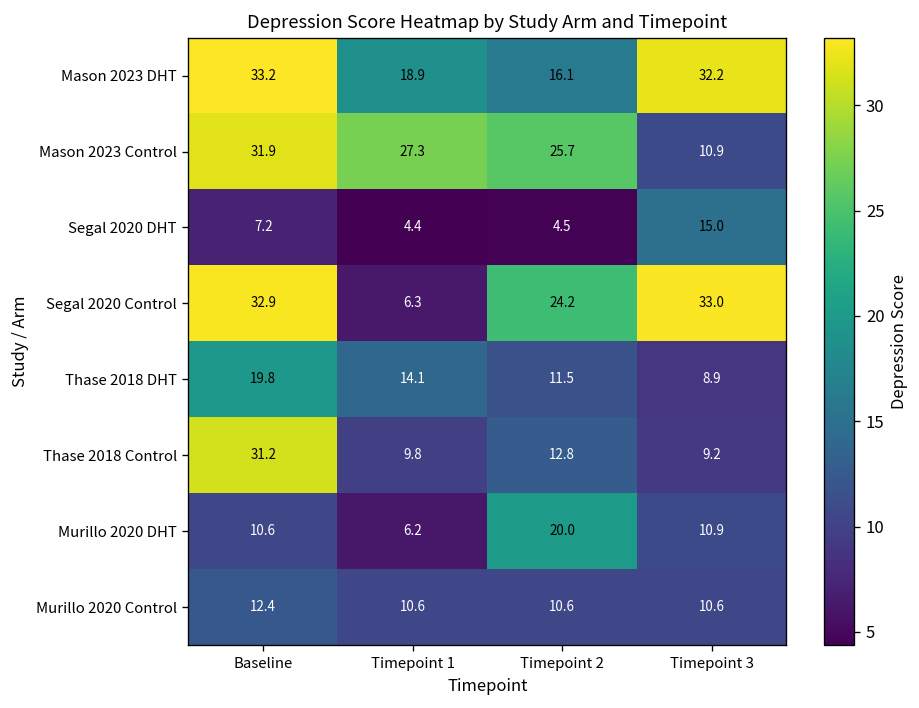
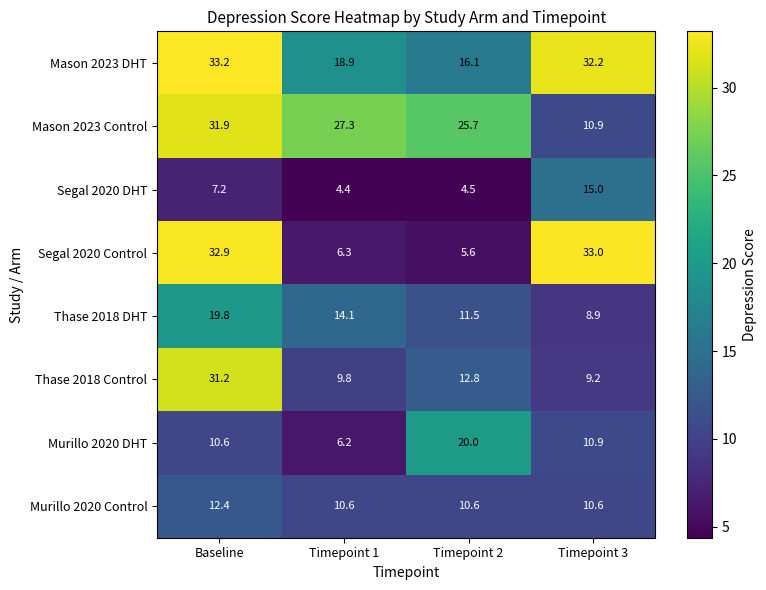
Segal 2020 Control, Timepoint 2: 24.2 -> 5.6
